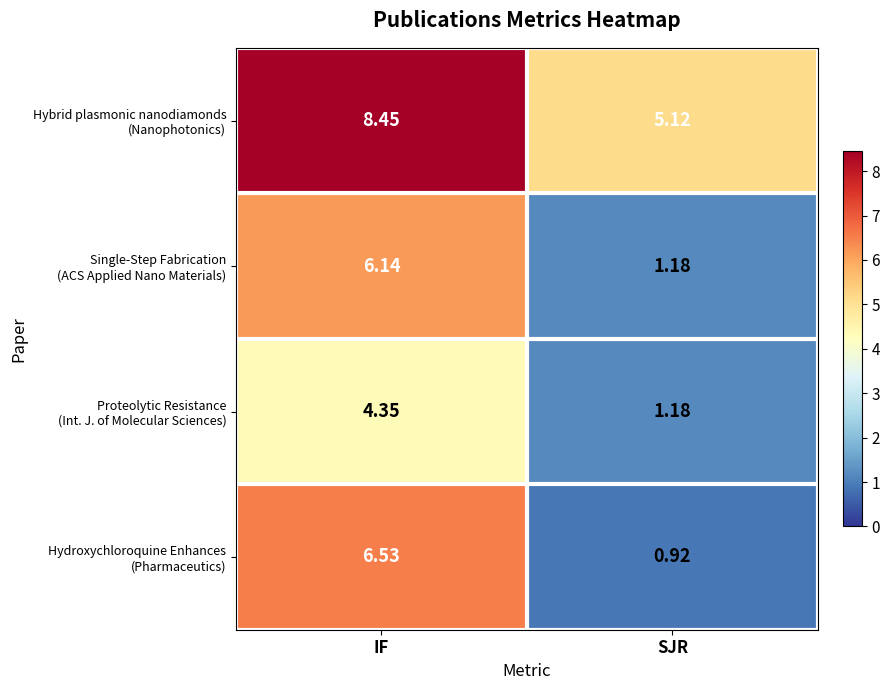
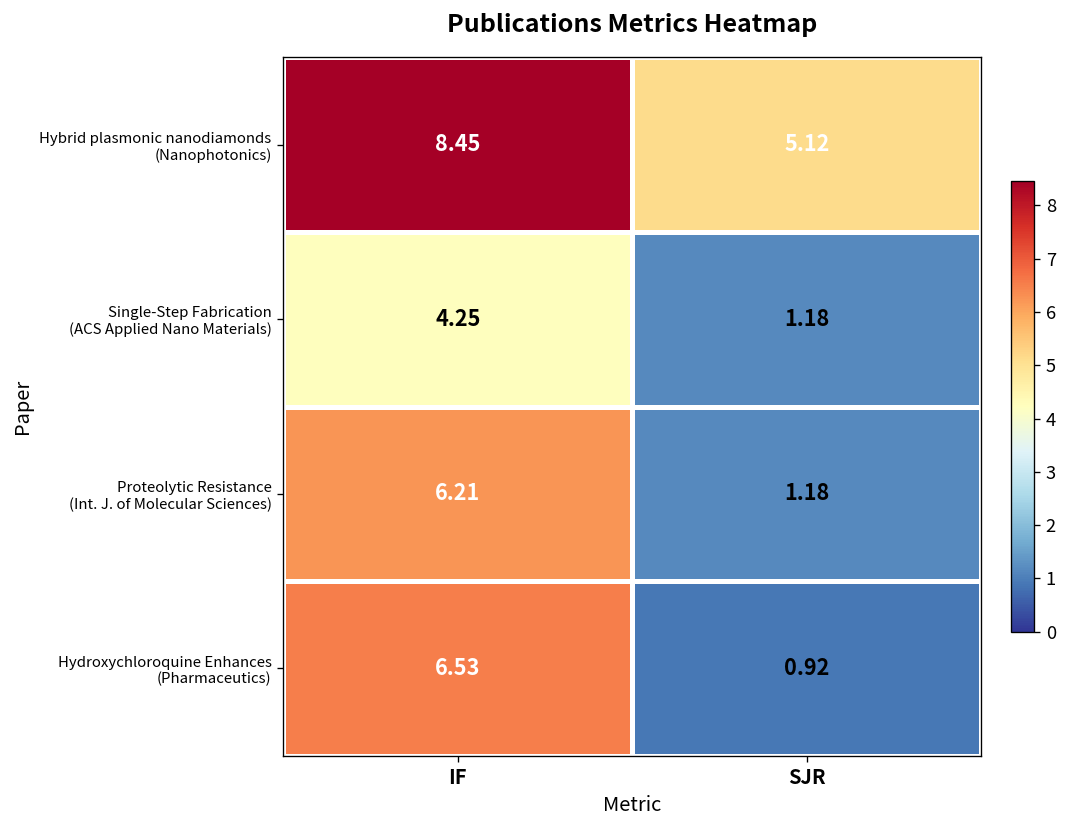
Single-Step Fabrication (ACS Applied Nano Materials), IF: 6.14 -> 4.25
Proteolytic Resistance (Int. J. of Molecular Sciences), IF: 4.35 -> 6.21
